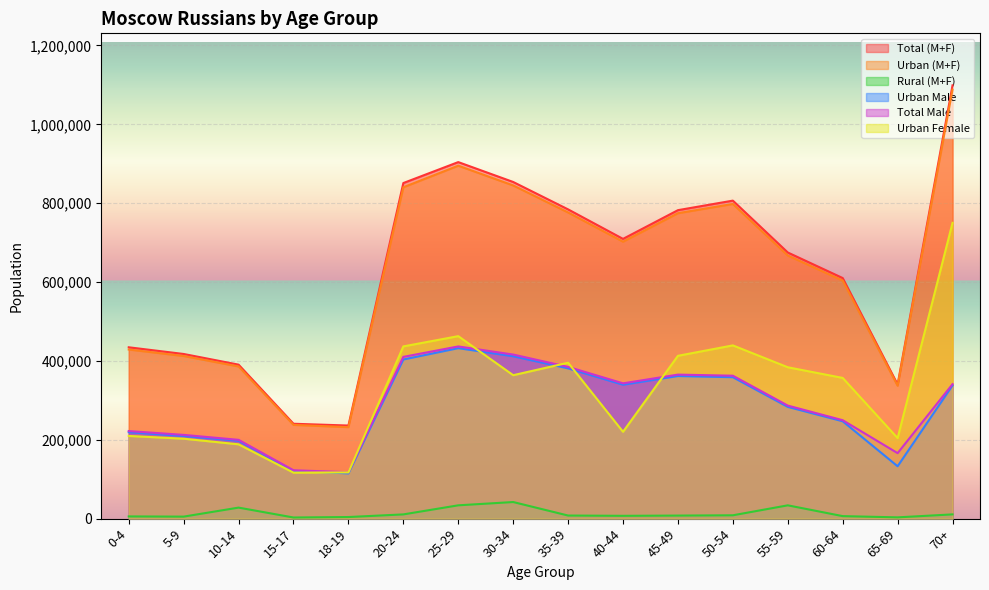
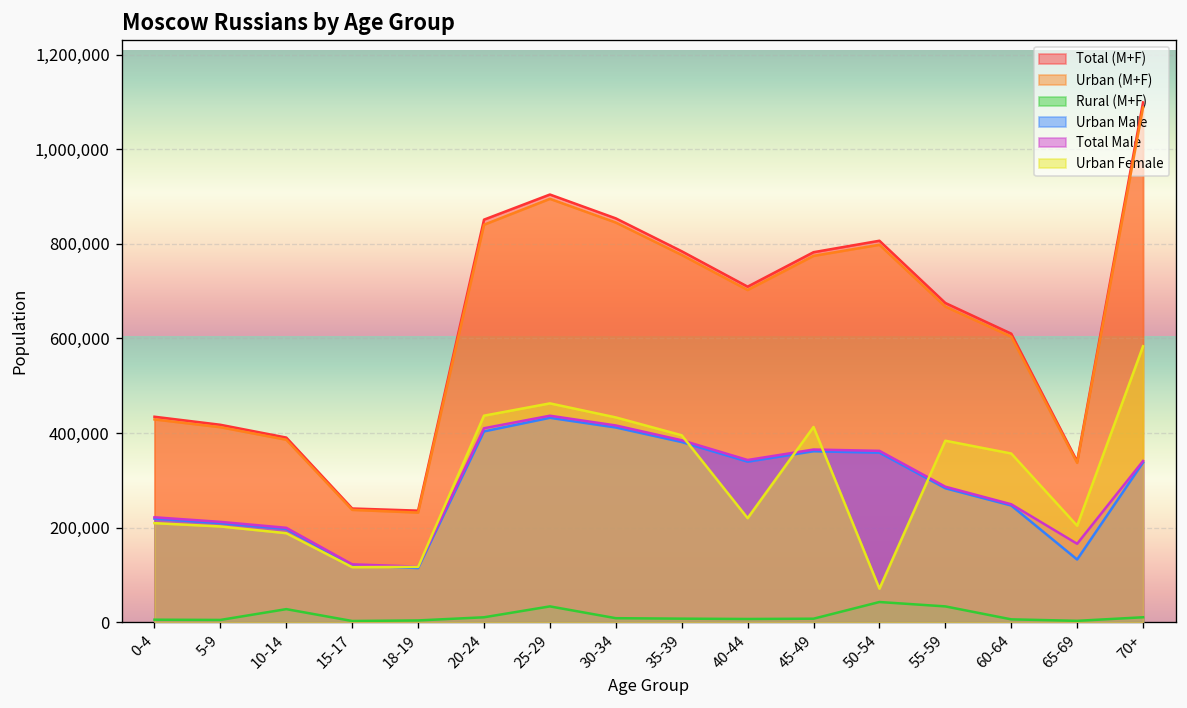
Rural (M+F), 30-34: 40,000 -> 10,000
Urban Female, 30-34: 360,000 -> 430,000
Rural (M+F), 50-54: 10,000 -> 40,000
Urban Female, 50-54: 440,000 -> 70,000
Urban Female, 70+: 750,000 -> 580,000
